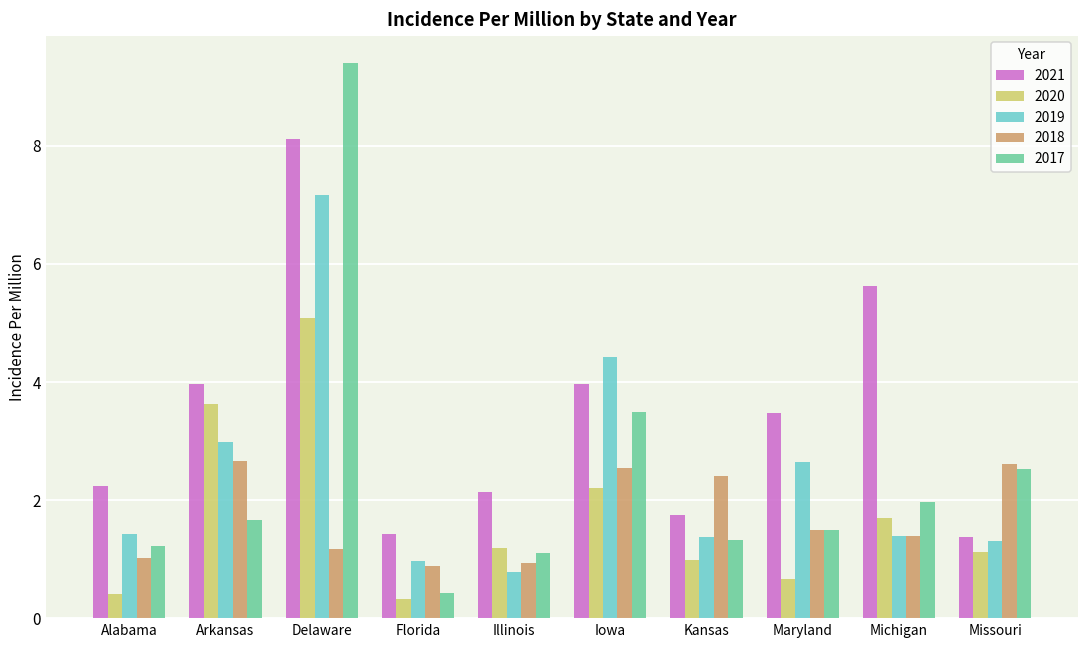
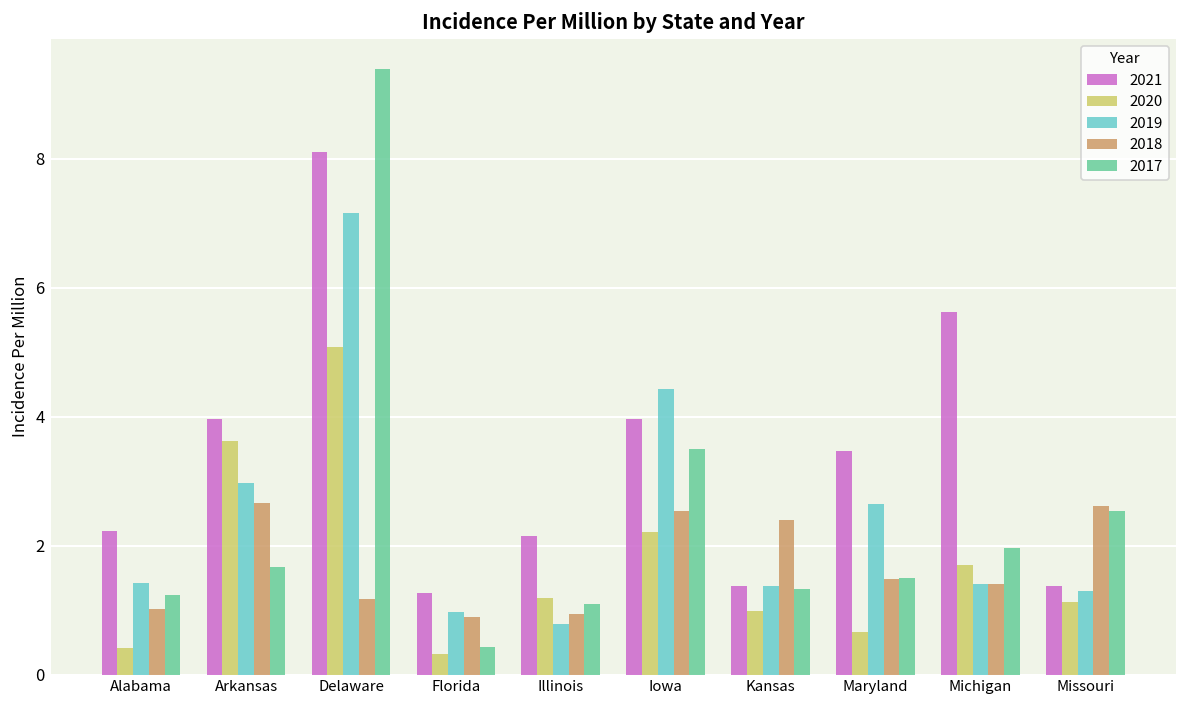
2021, Florida: 1.4 -> 1.3
2021, Kansas: 1.7 -> 1.4
